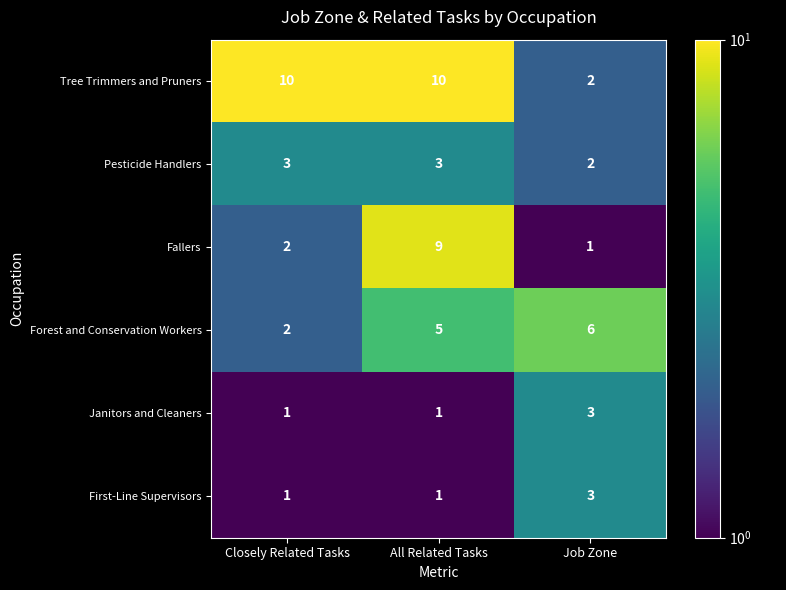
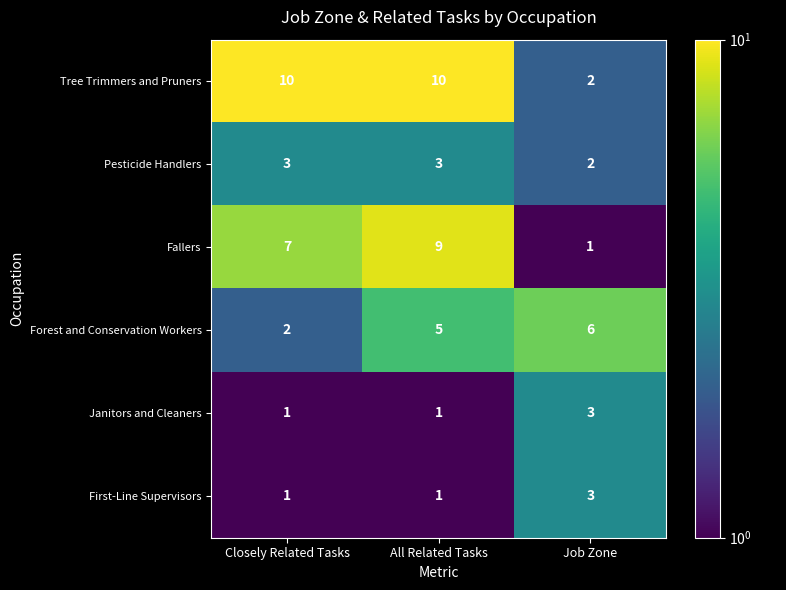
Fallers, Closely Related Tasks: 2 -> 7
